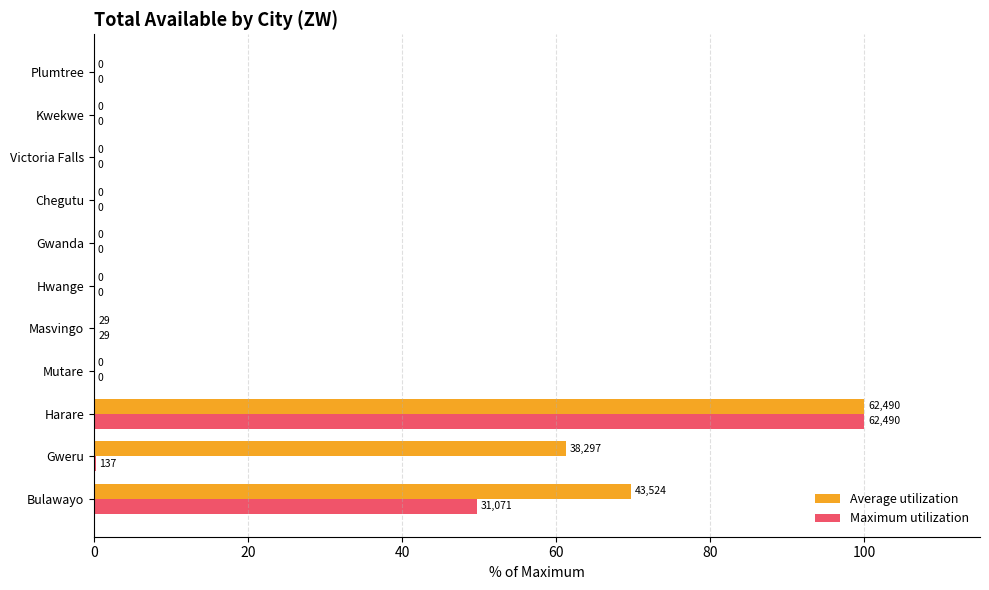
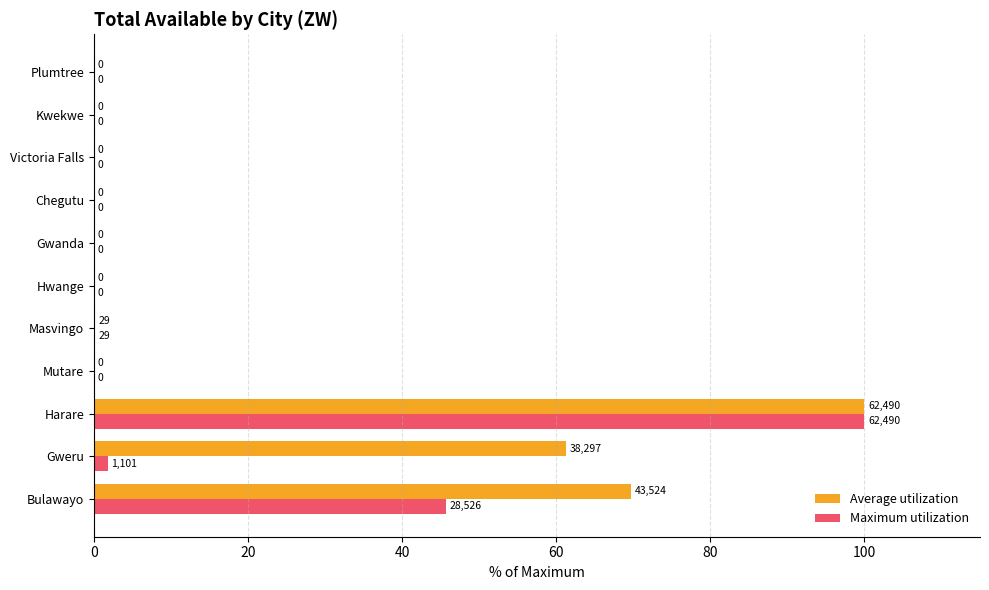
Maximum utilization, Gweru: 137 -> 1,101
Maximum utilization, Bulawayo: 31,071 -> 28,526
